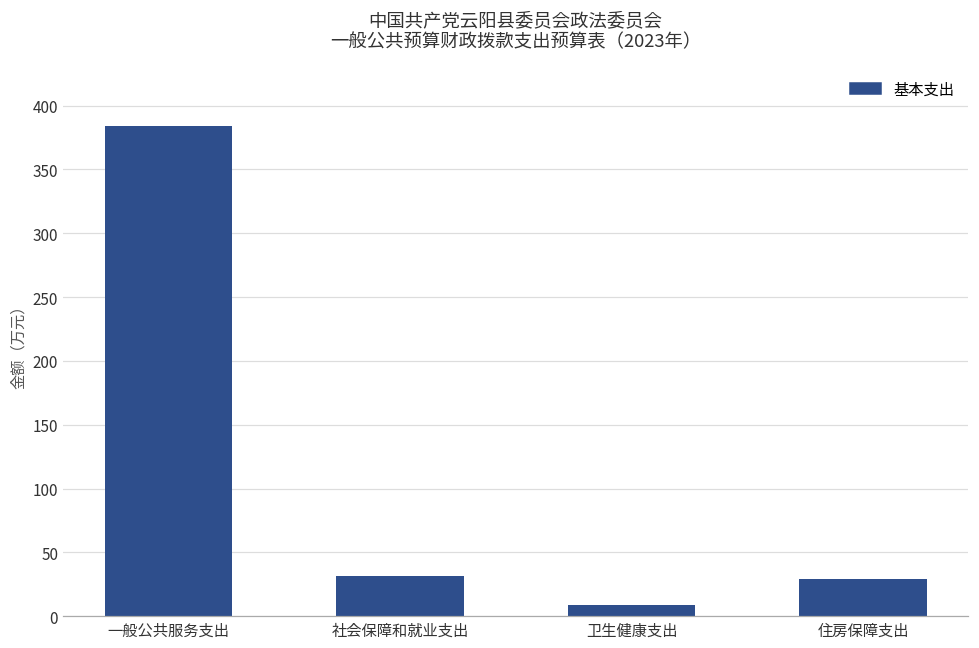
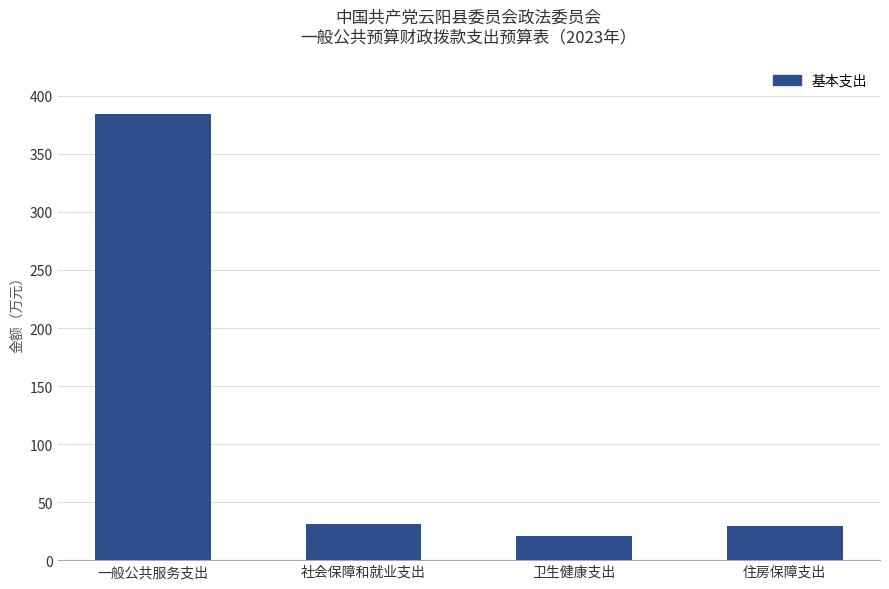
卫生健康支出: 9 -> 21
